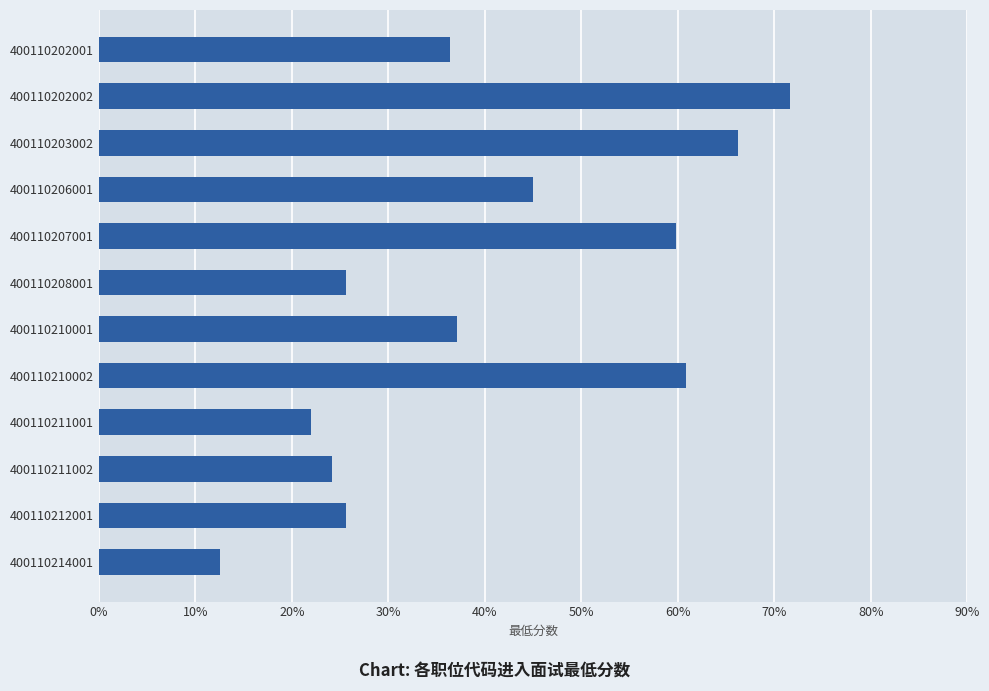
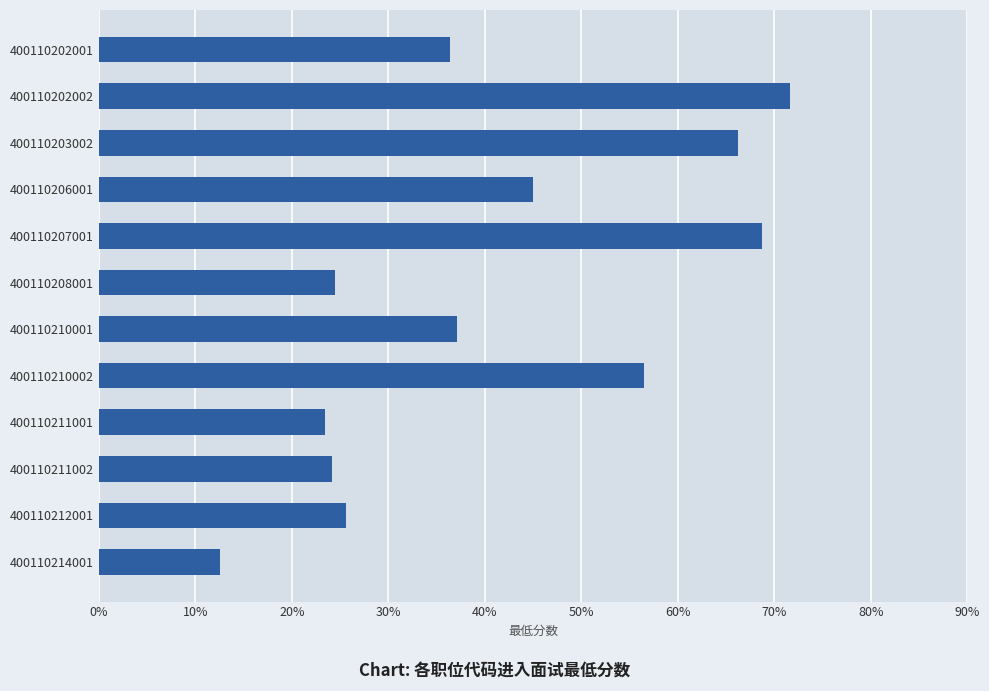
400110207001: 60% -> 69%
400110208001: 26% -> 24%
400110210002: 61% -> 57%
400110211001: 22% -> 23%
